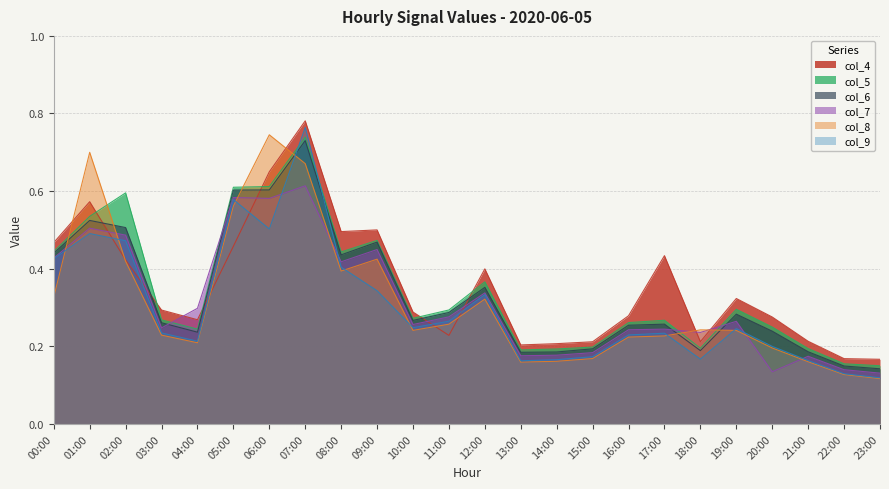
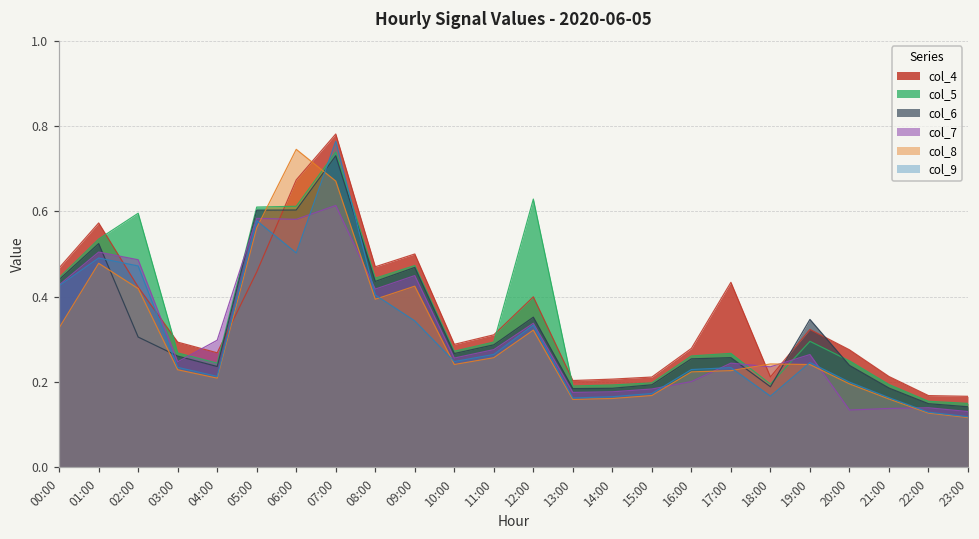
col_8, 01:00: 0.70 -> 0.48
col_6, 02:00: 0.51 -> 0.31
col_4, 06:00: 0.65 -> 0.67
col_4, 08:00: 0.50 -> 0.47
col_4, 11:00: 0.23 -> 0.31
col_5, 12:00: 0.37 -> 0.63
col_7, 16:00: 0.24 -> 0.20
col_6, 19:00: 0.28 -> 0.35
col_7, 21:00: 0.17 -> 0.14
